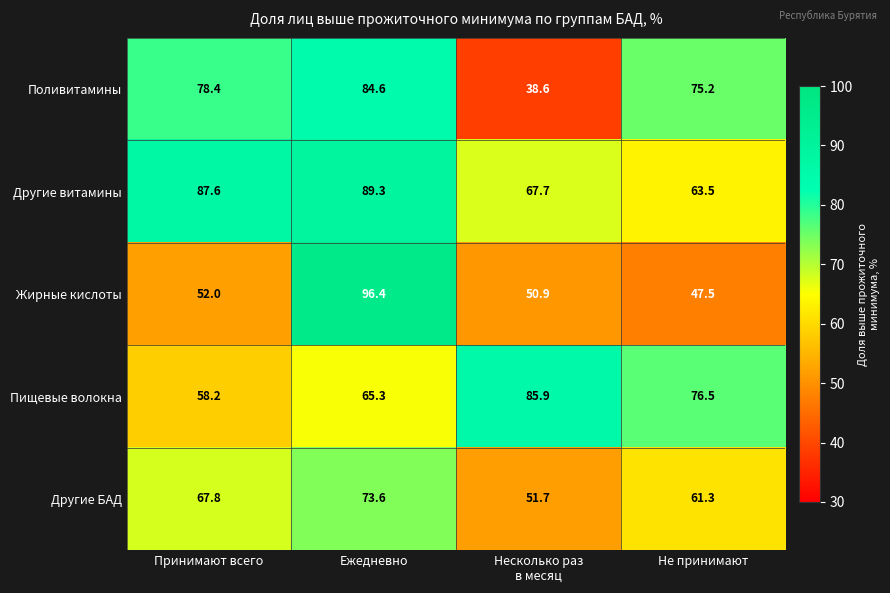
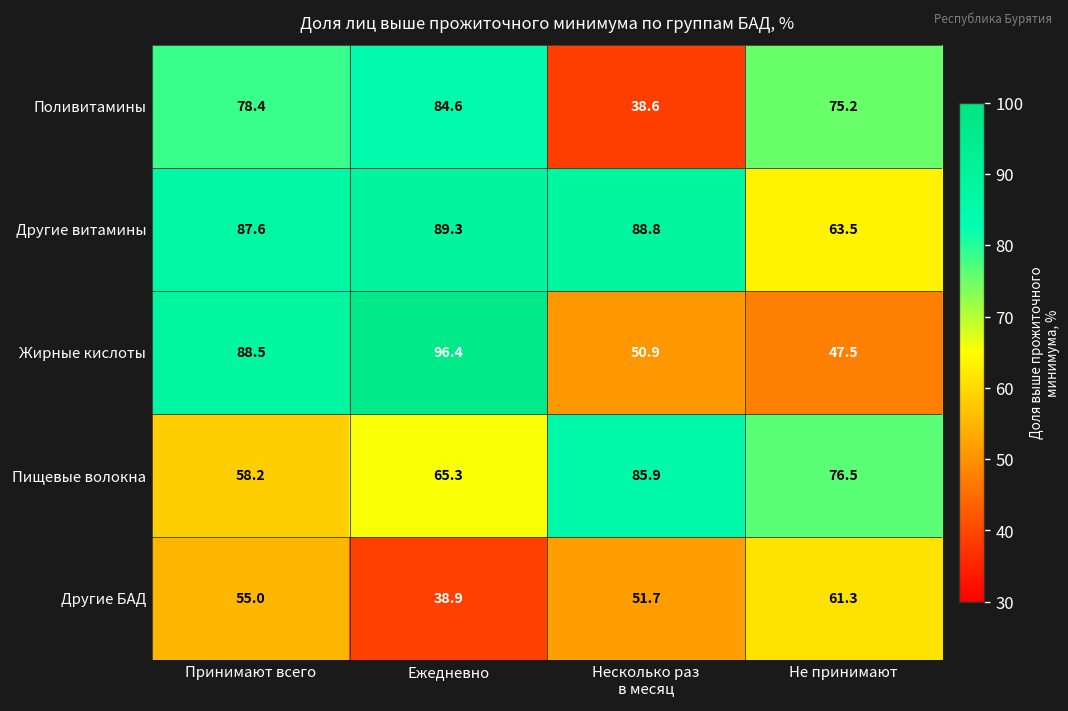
Другие витамины, Несколько раз в месяц: 67.7 -> 88.8
Жирные кислоты, Принимают всего: 52.0 -> 88.5
Другие БАД, Принимают всего: 67.8 -> 55.0
Другие БАД, Ежедневно: 73.6 -> 38.9
